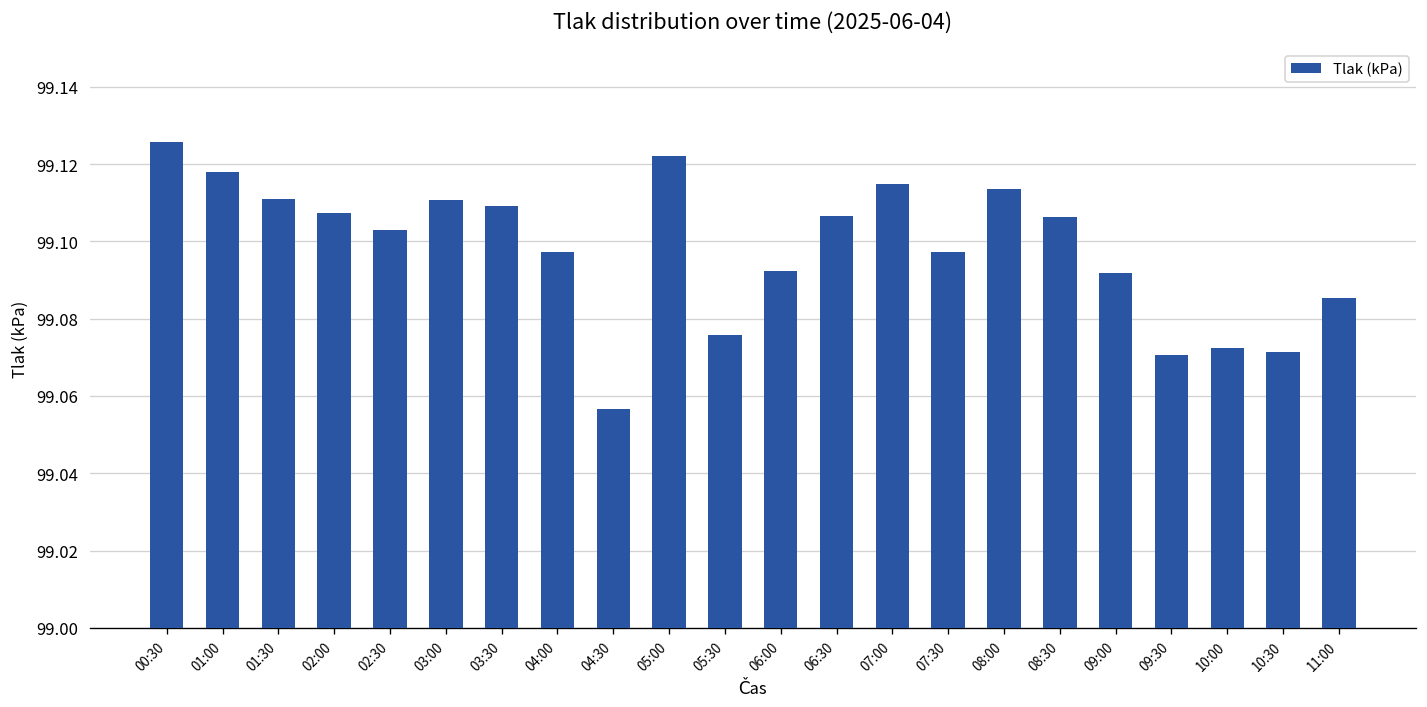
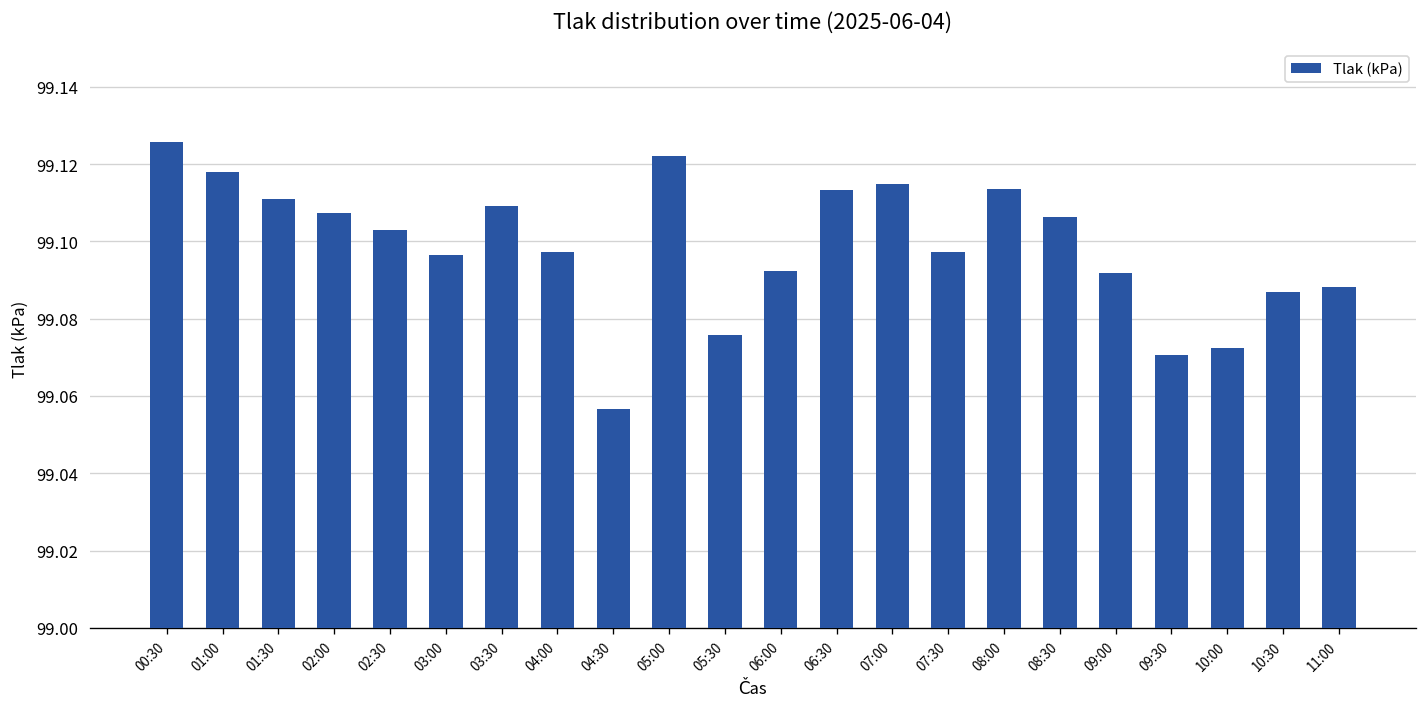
03:00: 99.111 -> 99.096
06:30: 99.106 -> 99.113
10:30: 99.071 -> 99.087
11:00: 99.085 -> 99.088
